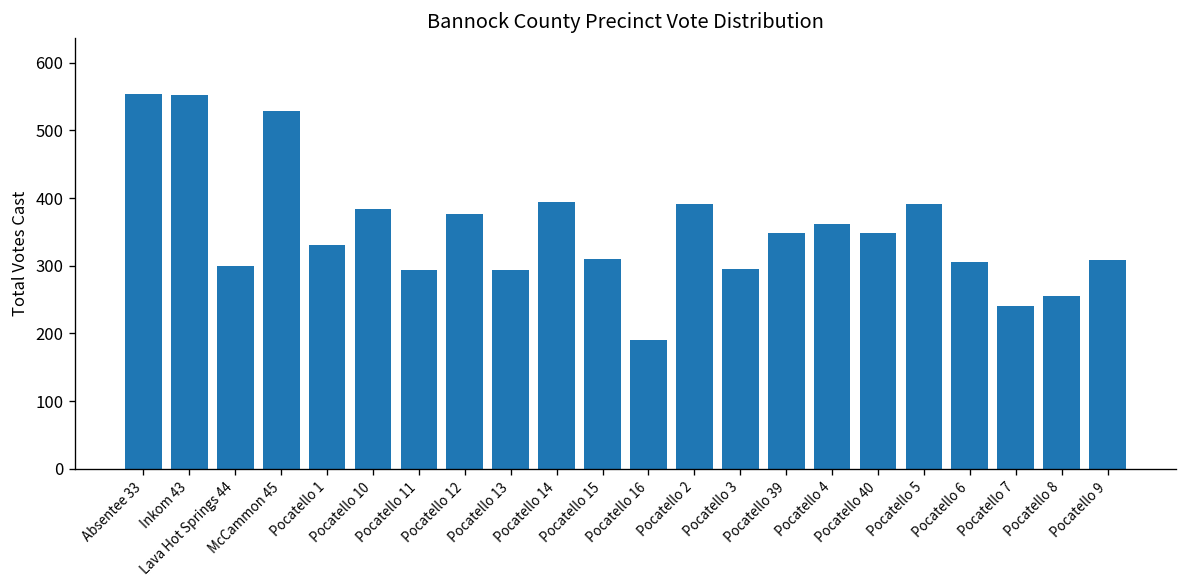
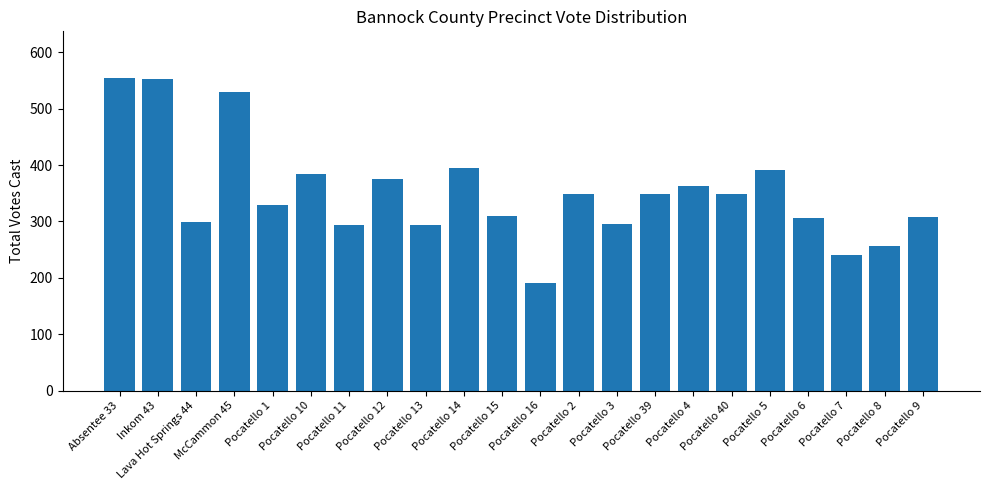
Pocatello 2: 390 -> 350
